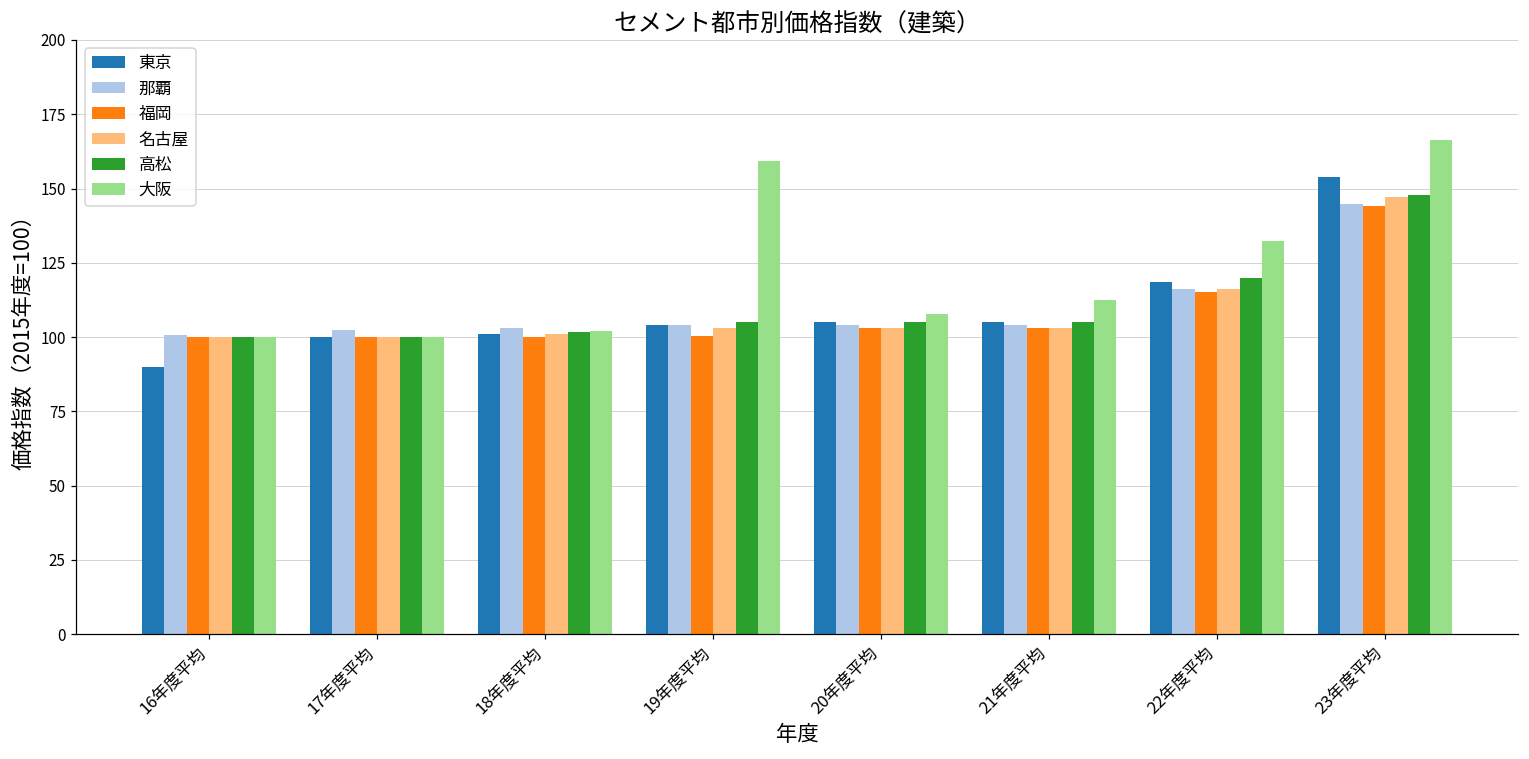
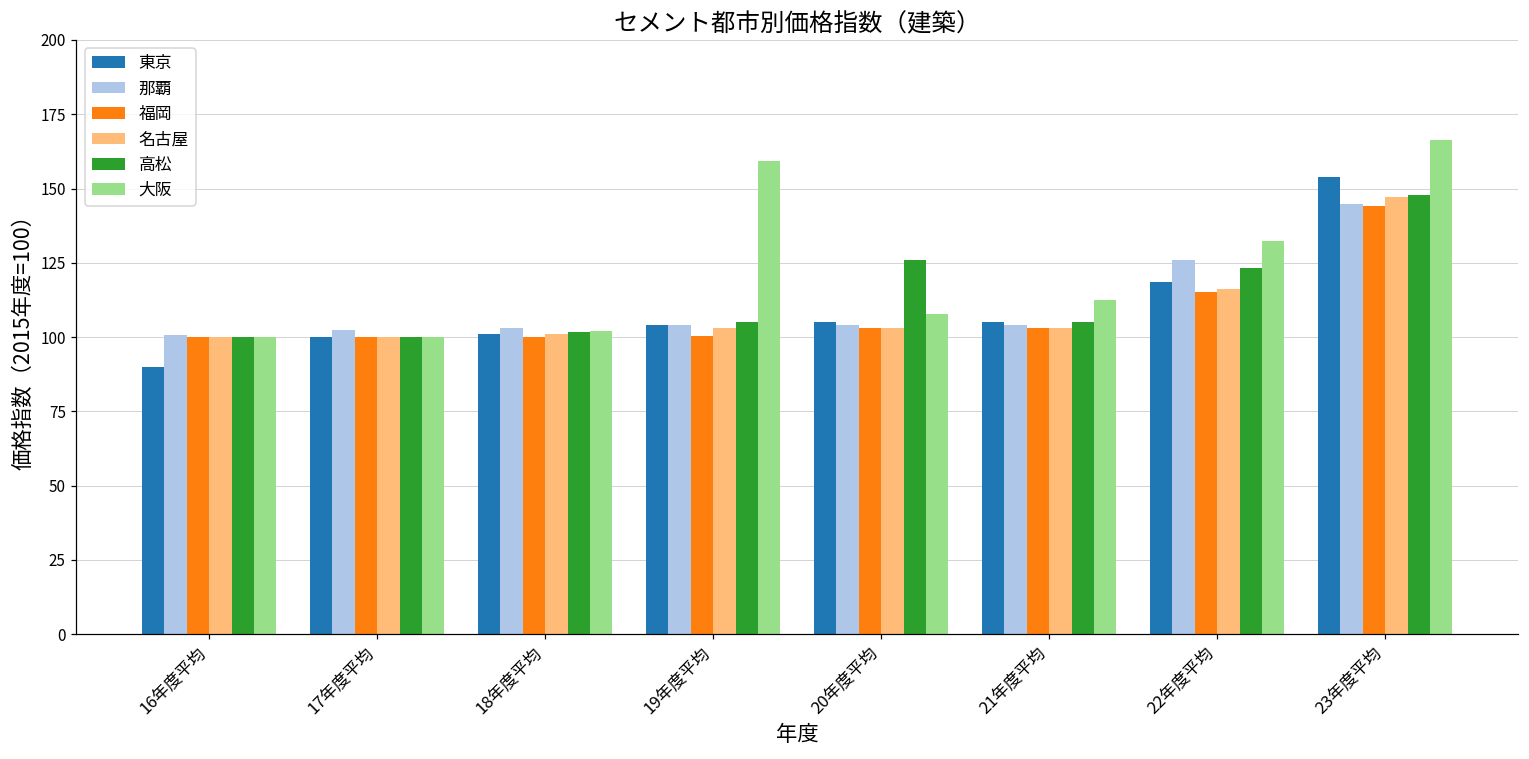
高松, 20年度平均: 105 -> 126
那覇, 22年度平均: 116 -> 126
高松, 22年度平均: 120 -> 123
